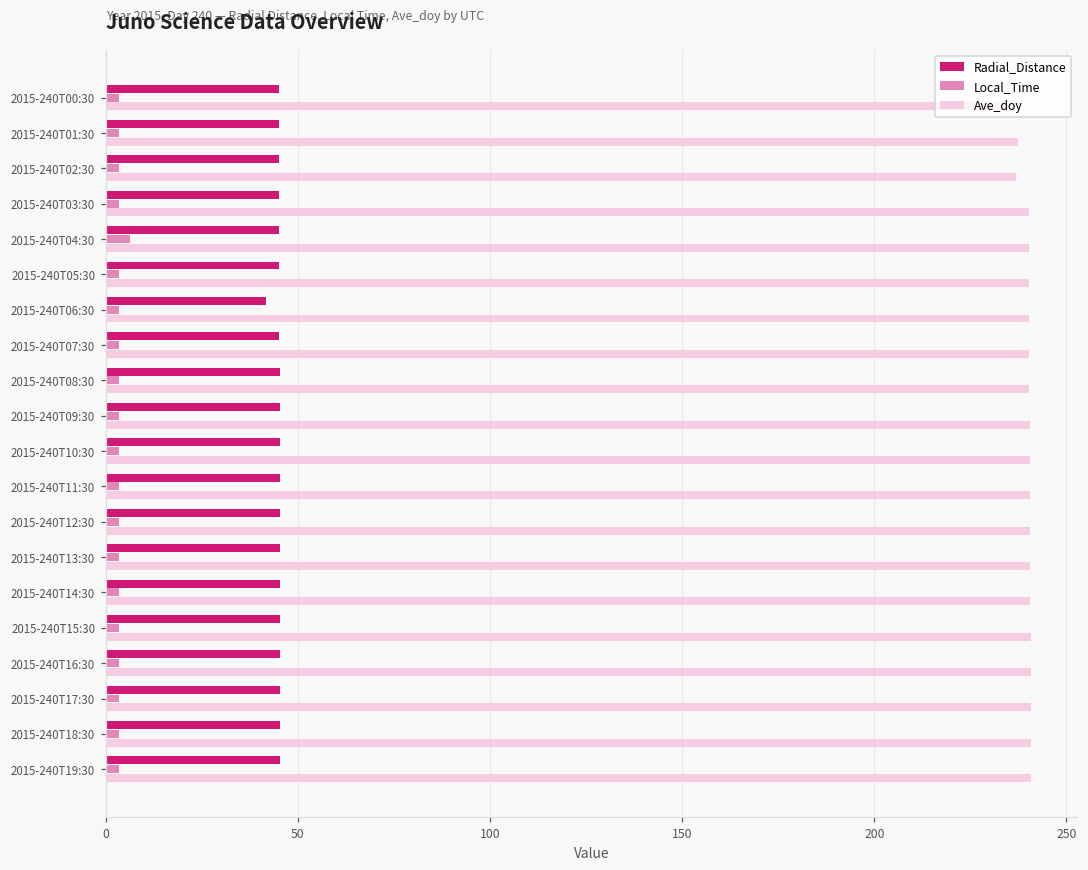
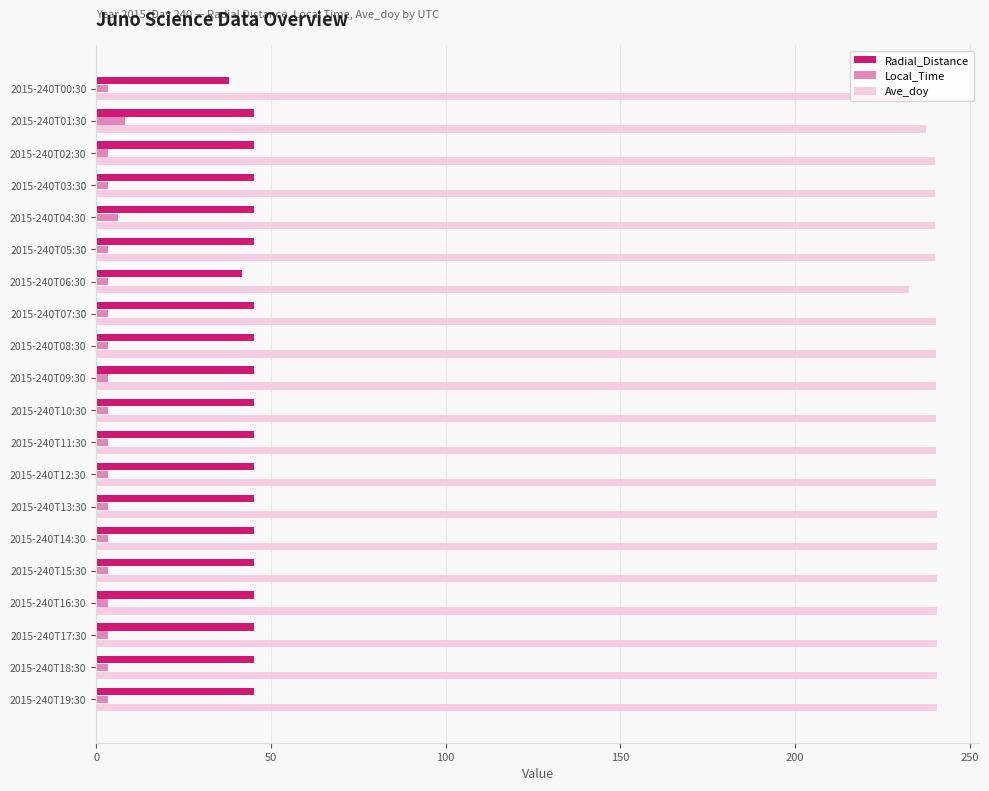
Radial_Distance, 2015-240T00:30: 45 -> 38
Local_Time, 2015-240T01:30: 3 -> 8
Ave_doy, 2015-240T02:30: 237 -> 240
Ave_doy, 2015-240T06:30: 240 -> 233
